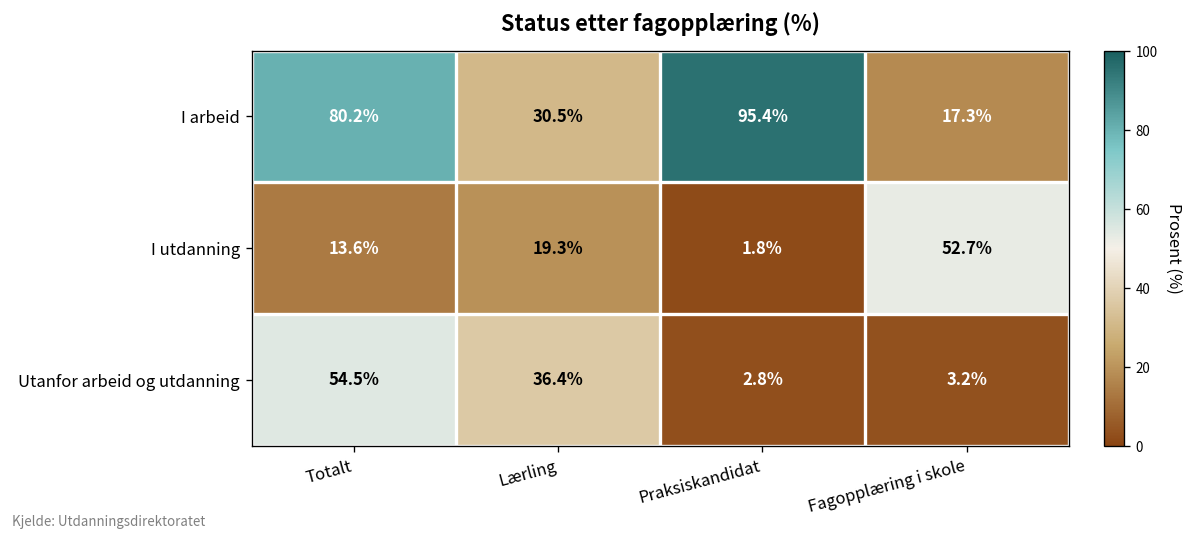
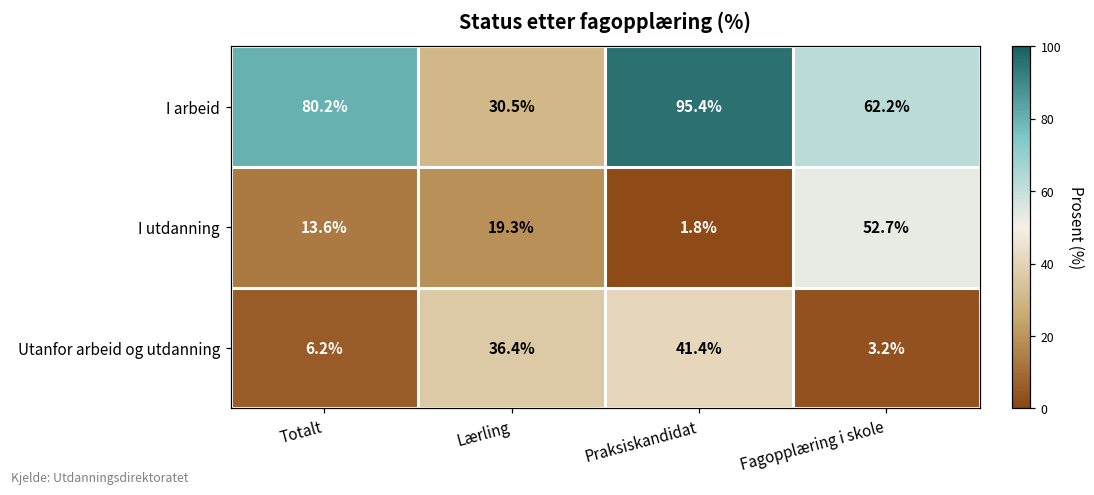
I arbeid, Fagopplæring i skole: 17.3% -> 62.2%
Utanfor arbeid og utdanning, Totalt: 54.5% -> 6.2%
Utanfor arbeid og utdanning, Praksiskandidat: 2.8% -> 41.4%
